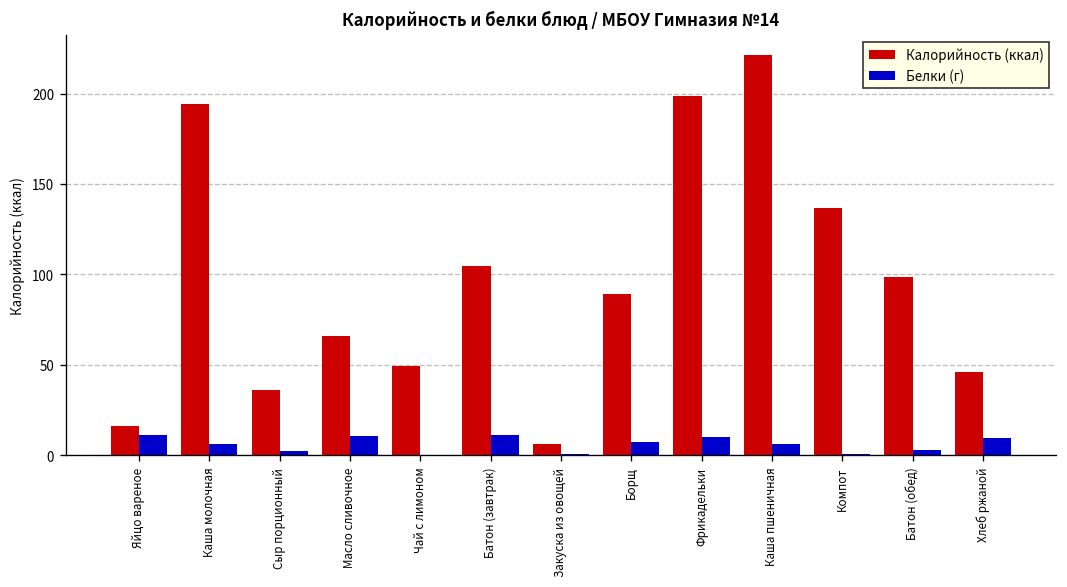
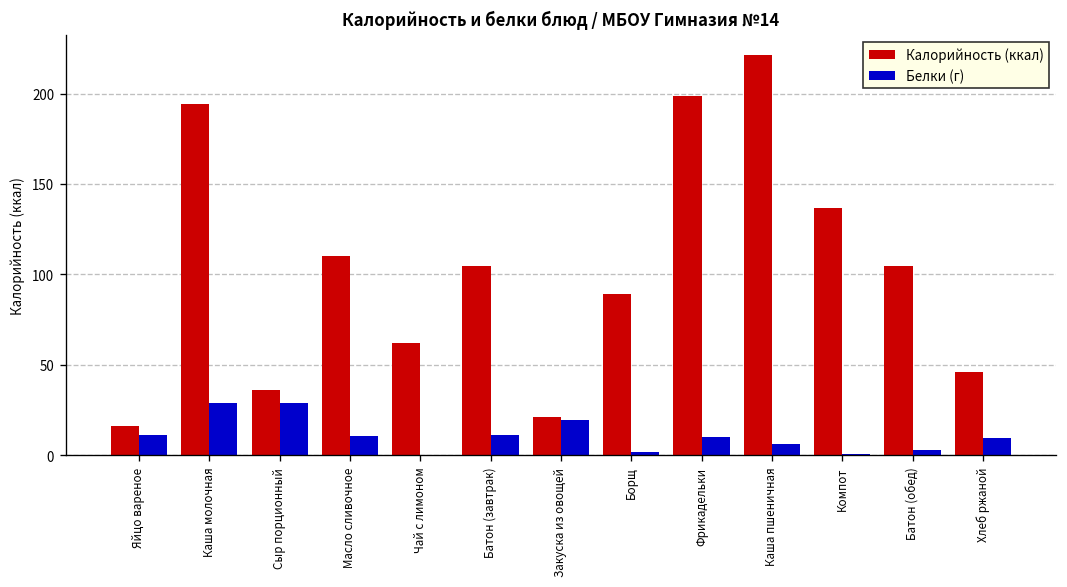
Белки (г), Каша молочная: 6 -> 29
Белки (г), Сыр порционный: 2 -> 29
Калорийность (ккал), Масло сливочное: 66 -> 110
Калорийность (ккал), Чай с лимоном: 49 -> 62
Калорийность (ккал), Закуска из овощей: 6 -> 21
Белки (г), Закуска из овощей: 1 -> 19
Белки (г), Борщ: 7 -> 1
Калорийность (ккал), Батон (обед): 99 -> 105
